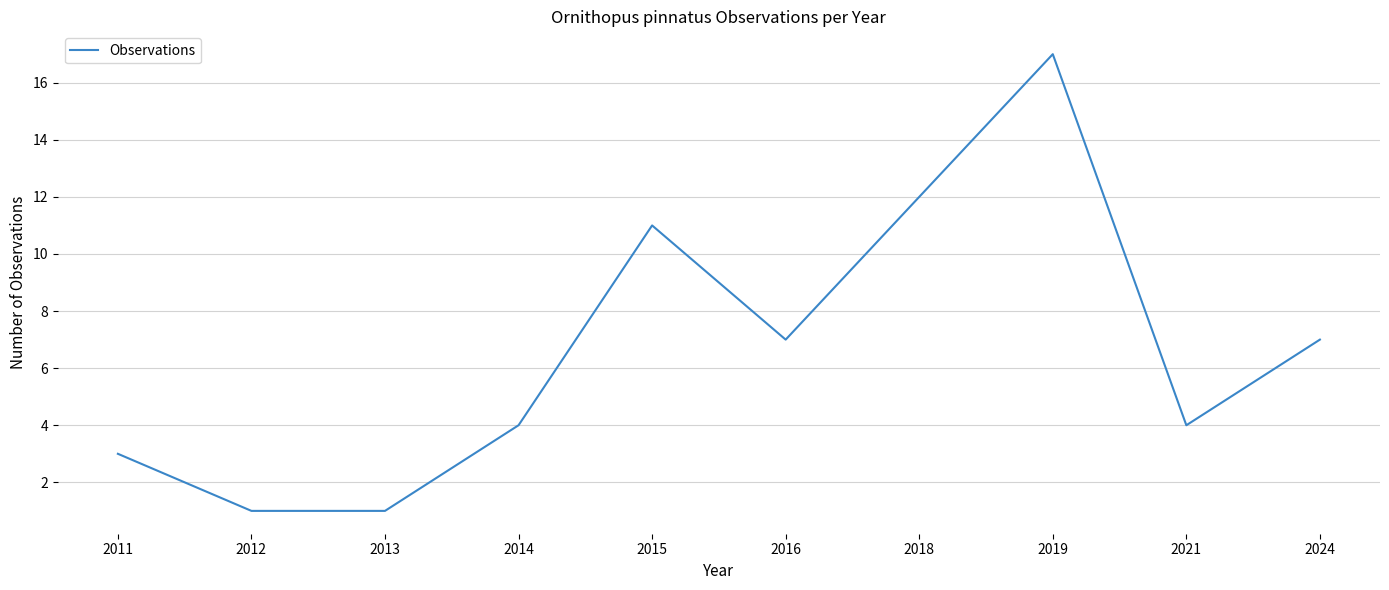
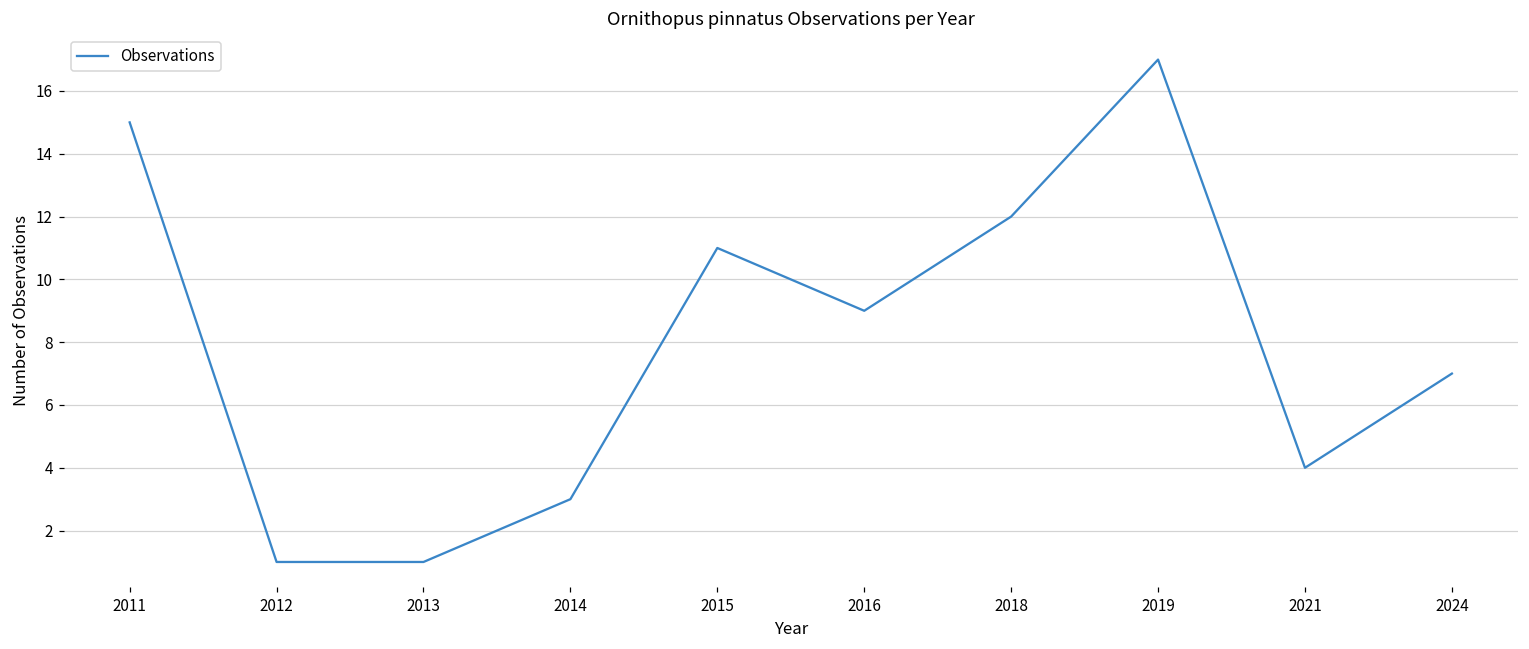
2011: 3 -> 15
2014: 4 -> 3
2016: 7 -> 9
